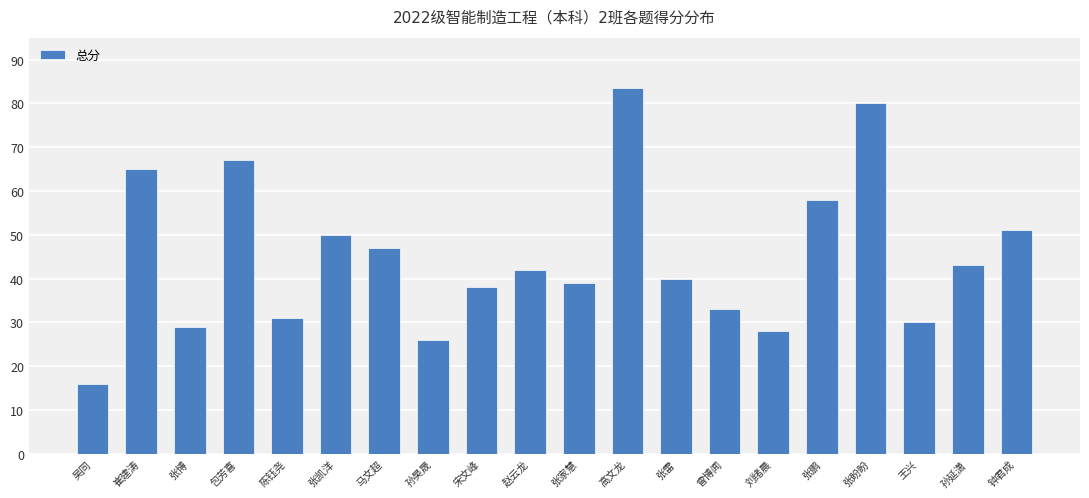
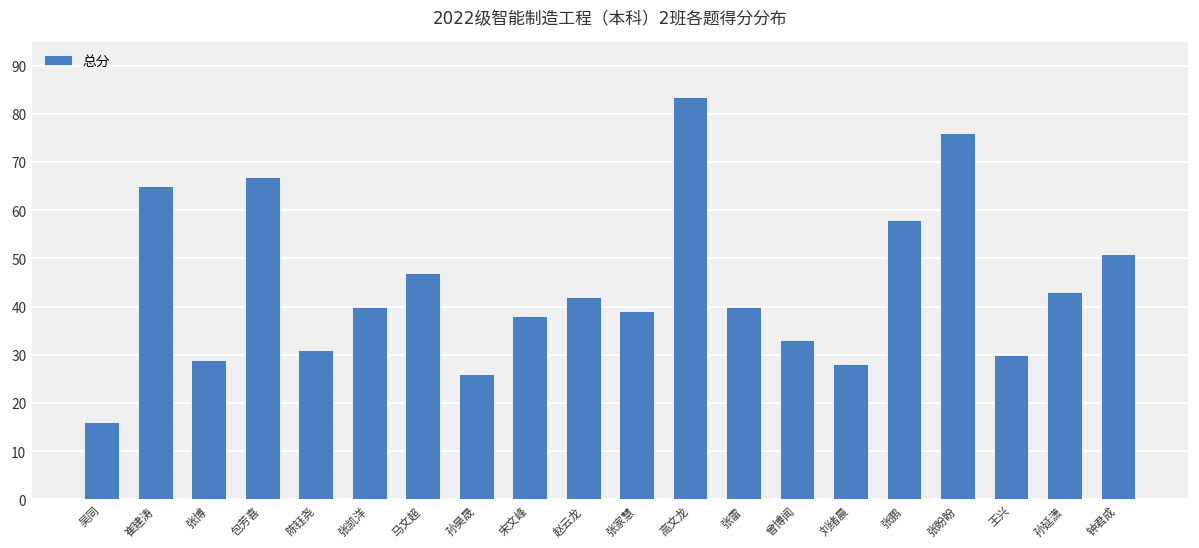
张凯洋: 50 -> 40
张盼盼: 80 -> 76
